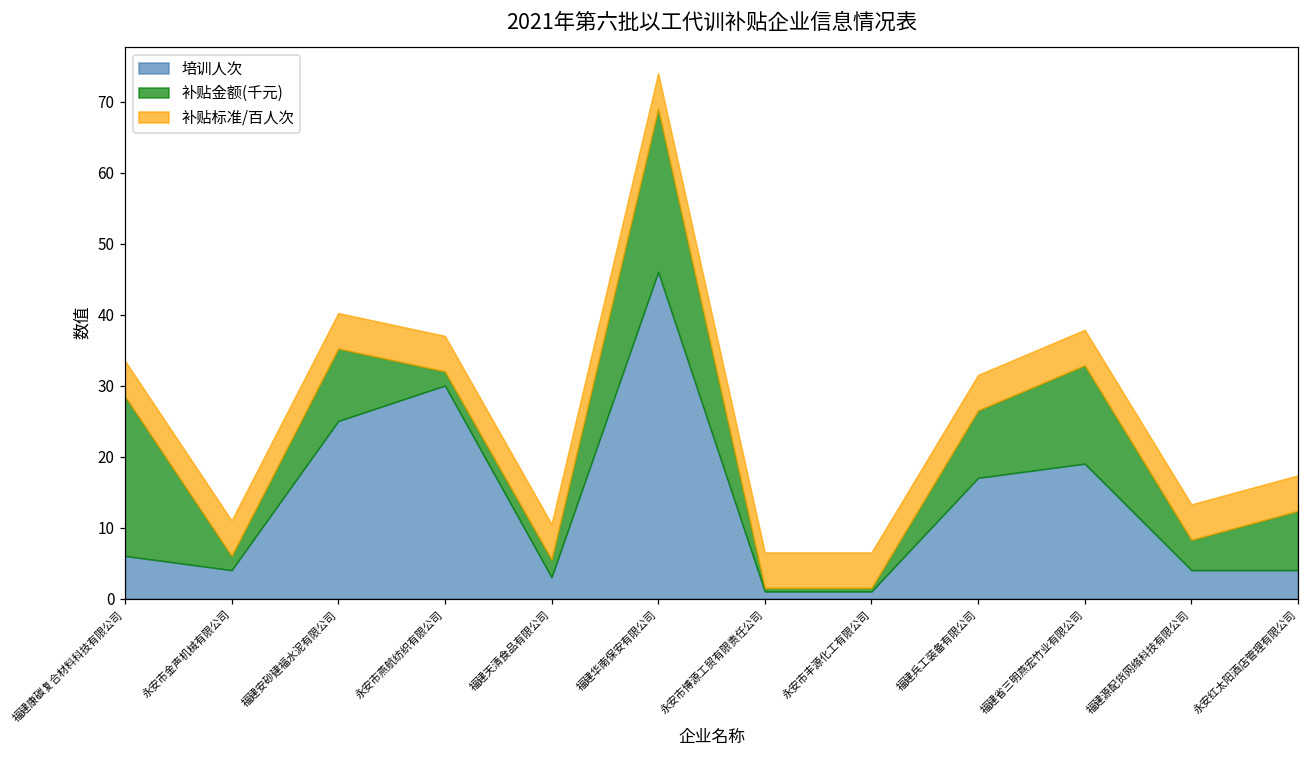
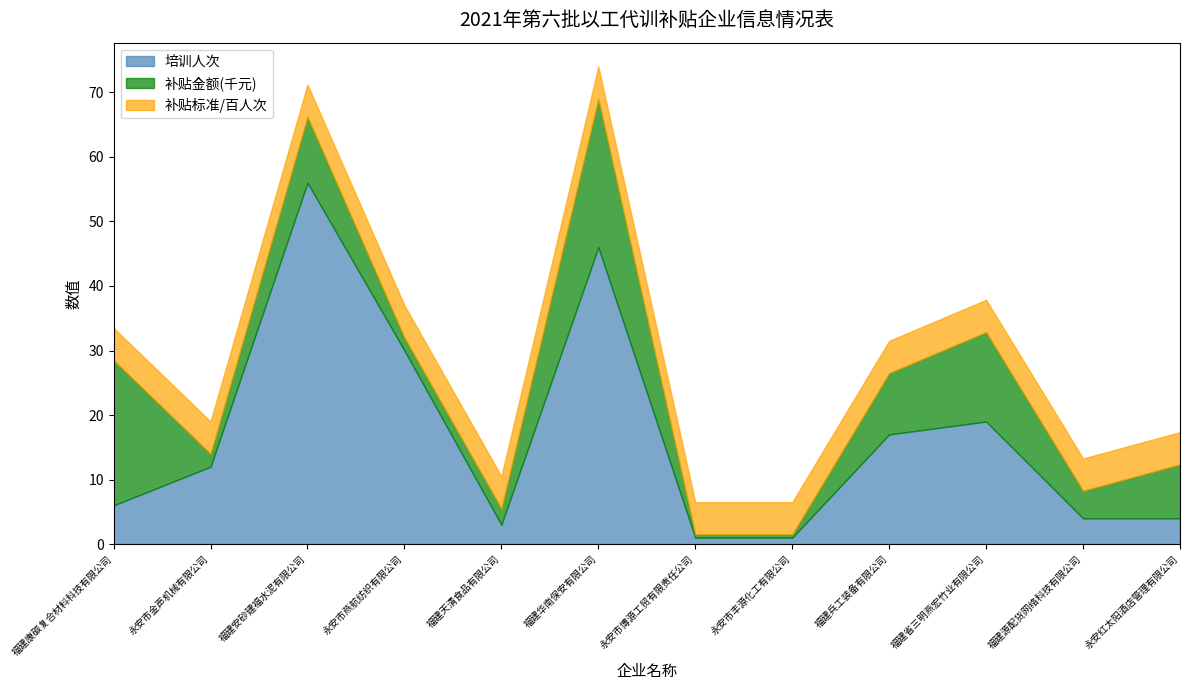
培训人次, 永安市金声机械有限公司: 4 -> 12
培训人次, 福建安砂建福水泥有限公司: 25 -> 56
